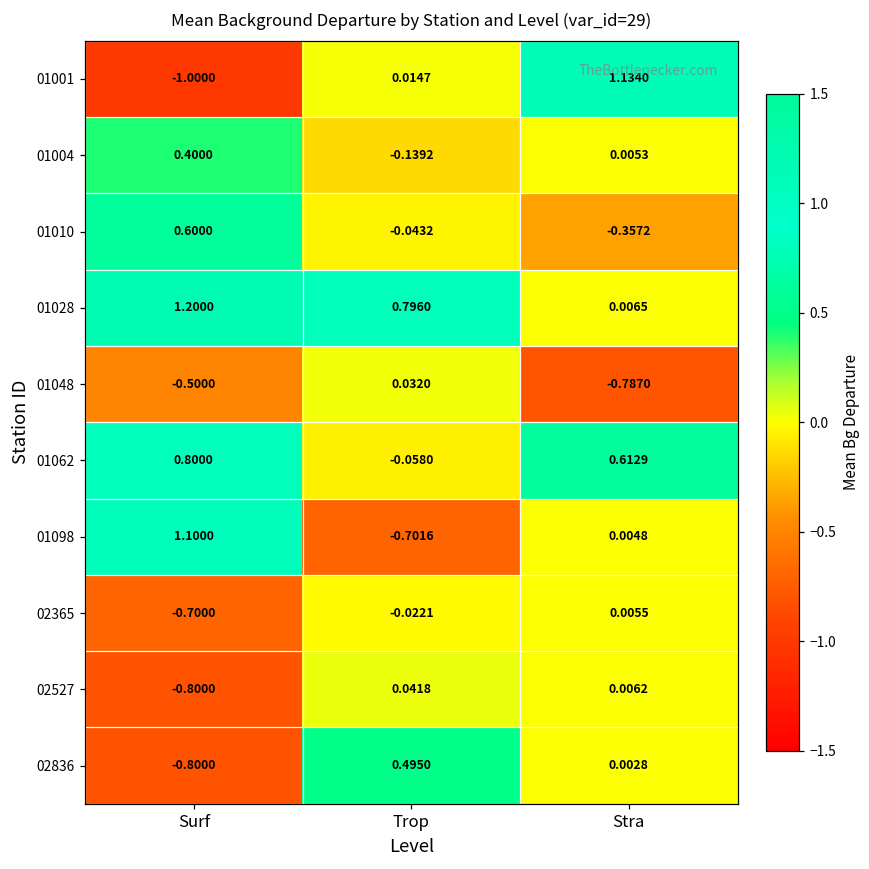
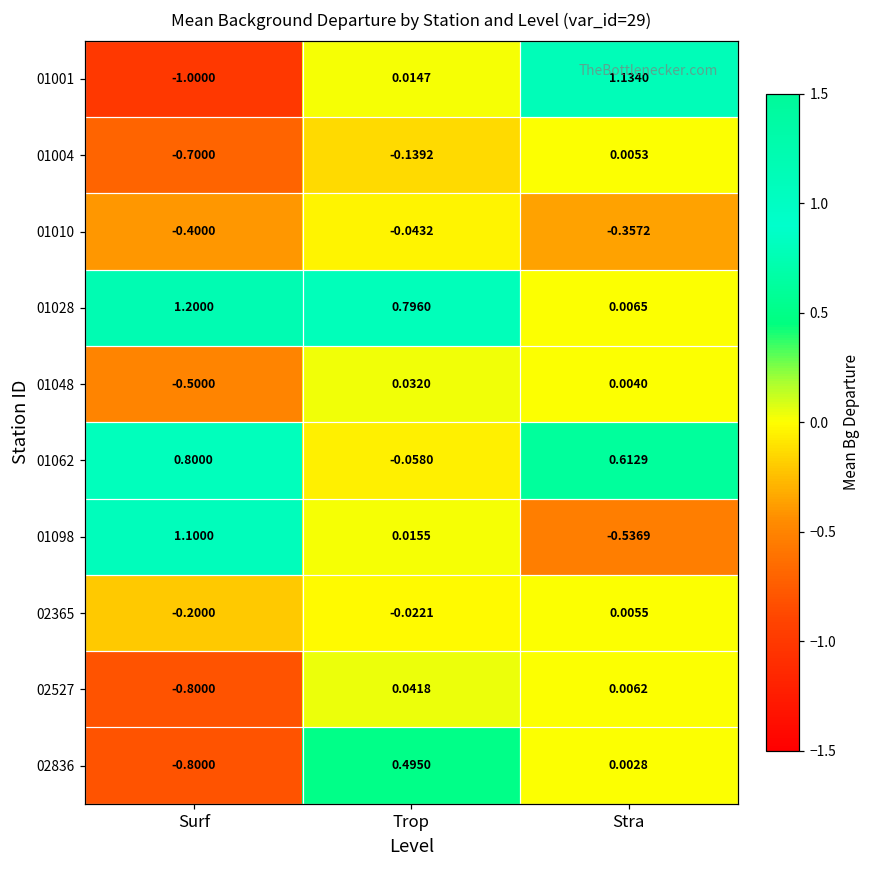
01004, Surf: 0.4000 -> -0.7000
01010, Surf: 0.6000 -> -0.4000
01048, Stra: -0.7870 -> 0.0040
01098, Trop: -0.7016 -> 0.0155
01098, Stra: 0.0048 -> -0.5369
02365, Surf: -0.7000 -> -0.2000
